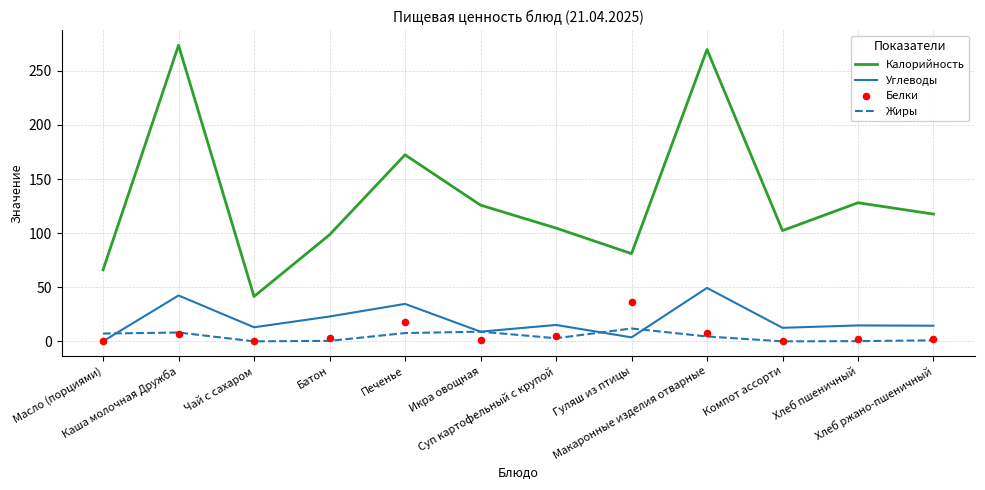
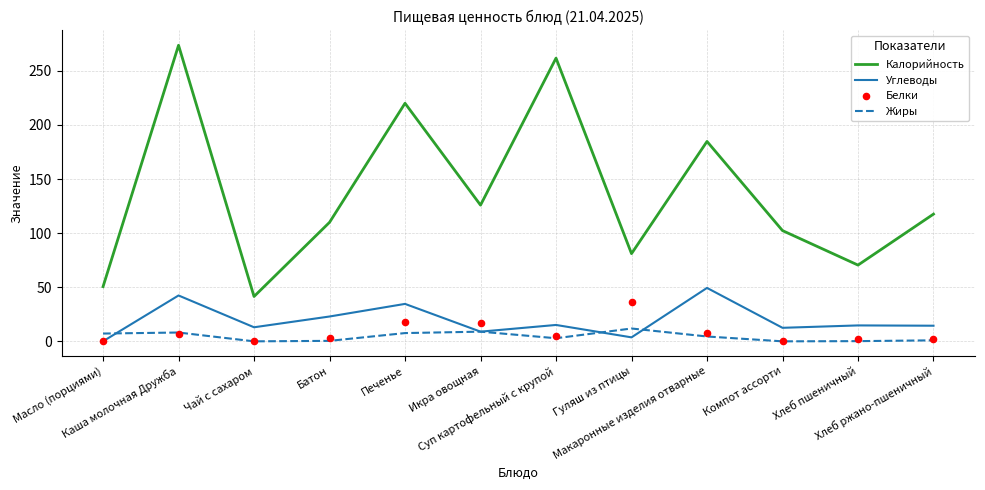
Калорийность, Масло (порциями): 66 -> 51
Калорийность, Батон: 99 -> 110
Калорийность, Печенье: 172 -> 220
Белки, Икра овощная: 2 -> 17
Калорийность, Суп картофельный с крупой: 105 -> 262
Калорийность, Макаронные изделия отварные: 270 -> 185
Калорийность, Хлеб пшеничный: 128 -> 71
